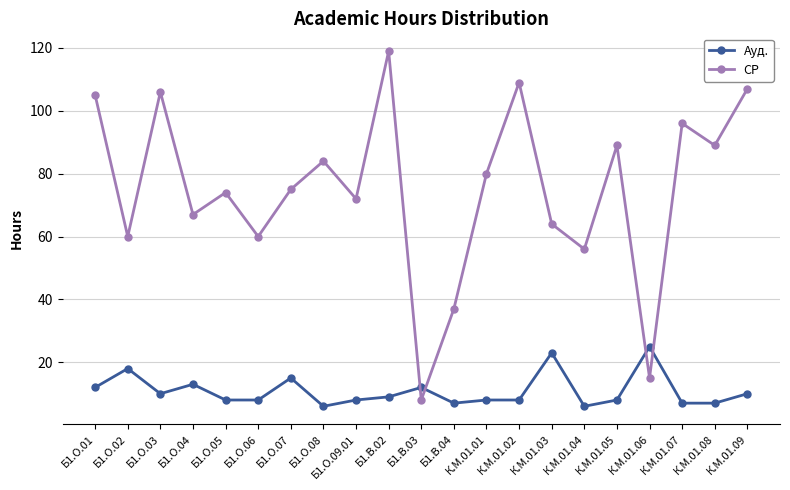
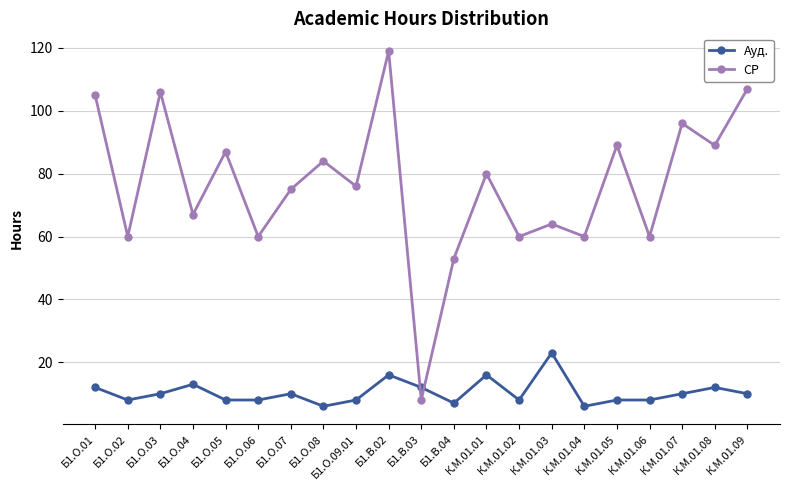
Ауд., Б1.О.02: 18 -> 8
СР, Б1.О.05: 74 -> 87
Ауд., Б1.О.07: 15 -> 10
СР, Б1.О.09.01: 72 -> 76
Ауд., Б1.В.02: 9 -> 16
СР, Б1.В.04: 37 -> 53
Ауд., К.М.01.01: 8 -> 16
СР, К.М.01.02: 109 -> 60
СР, К.М.01.04: 56 -> 60
Ауд., К.М.01.06: 25 -> 8
СР, К.М.01.06: 15 -> 60
Ауд., К.М.01.07: 7 -> 10
Ауд., К.М.01.08: 7 -> 12
